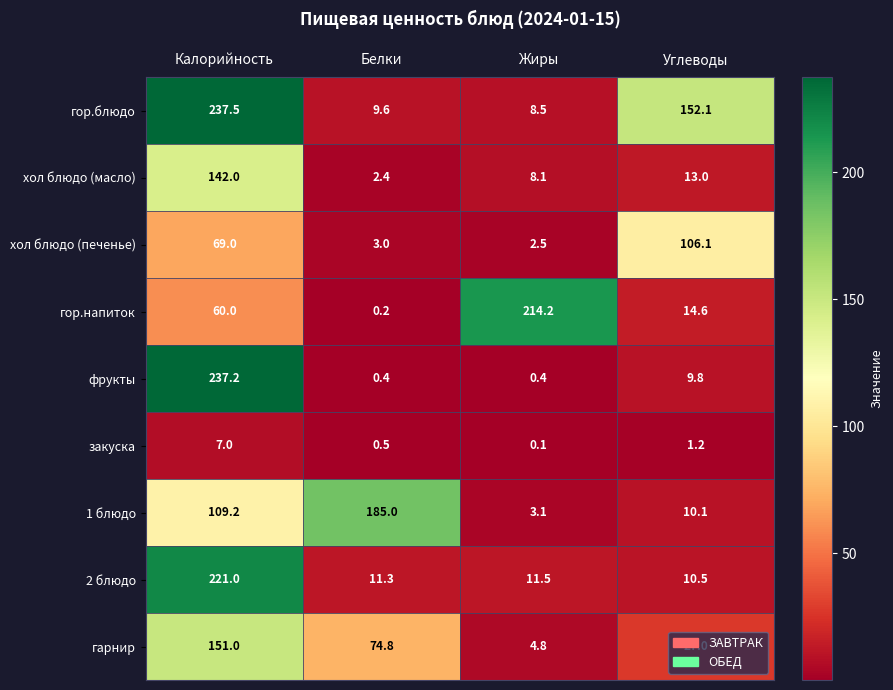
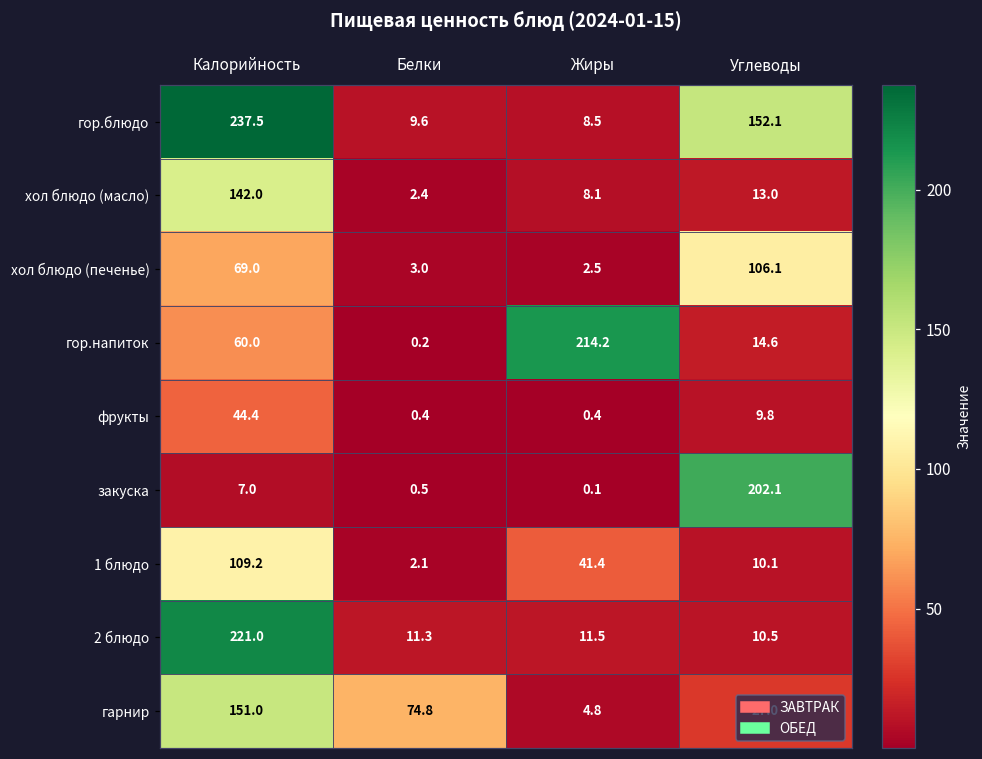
фрукты, Калорийность: 237.2 -> 44.4
закуска, Углеводы: 1.2 -> 202.1
1 блюдо, Белки: 185.0 -> 2.1
1 блюдо, Жиры: 3.1 -> 41.4
